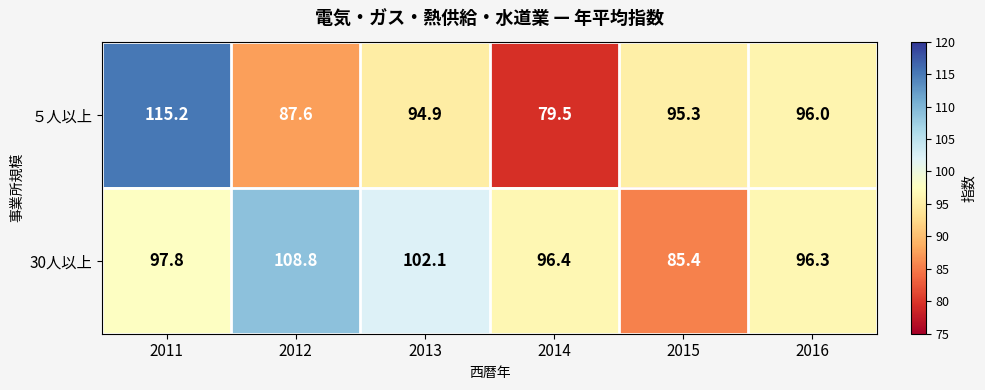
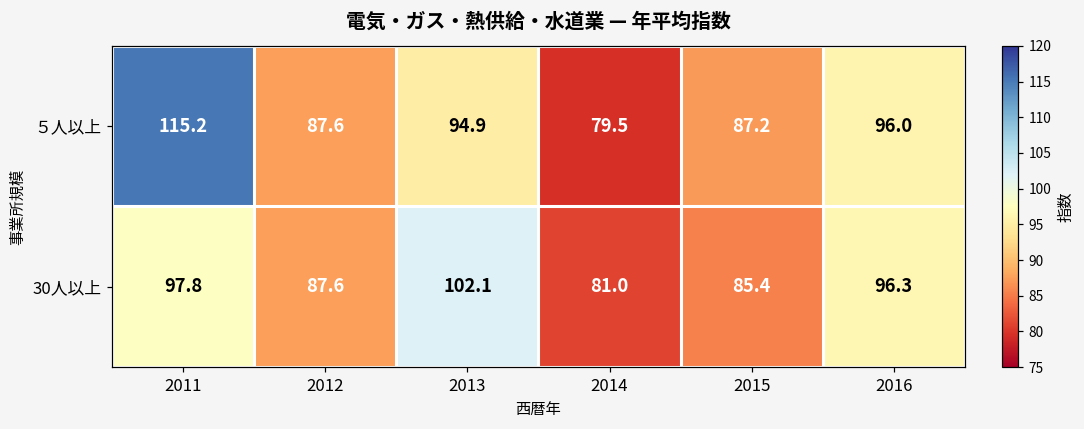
５人以上, 2015: 95.3 -> 87.2
30人以上, 2012: 108.8 -> 87.6
30人以上, 2014: 96.4 -> 81.0
